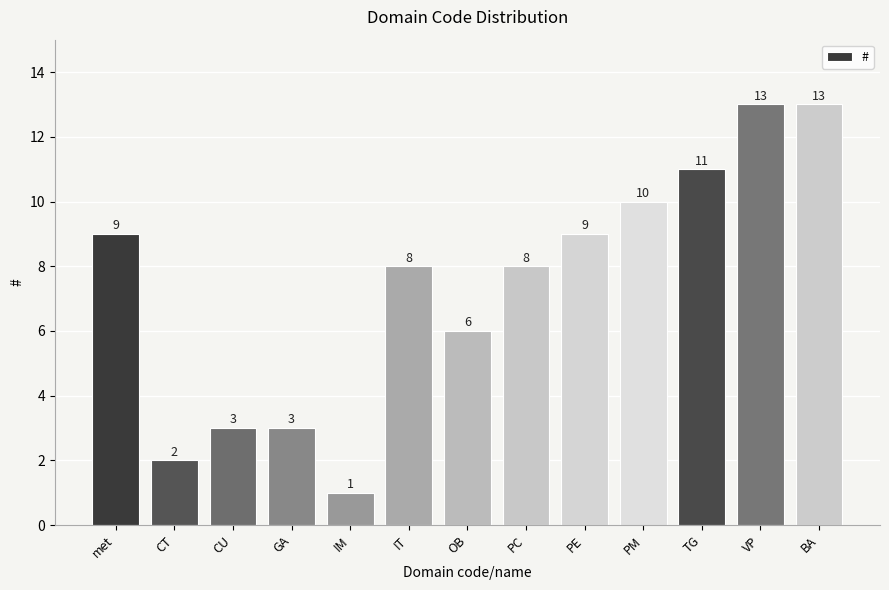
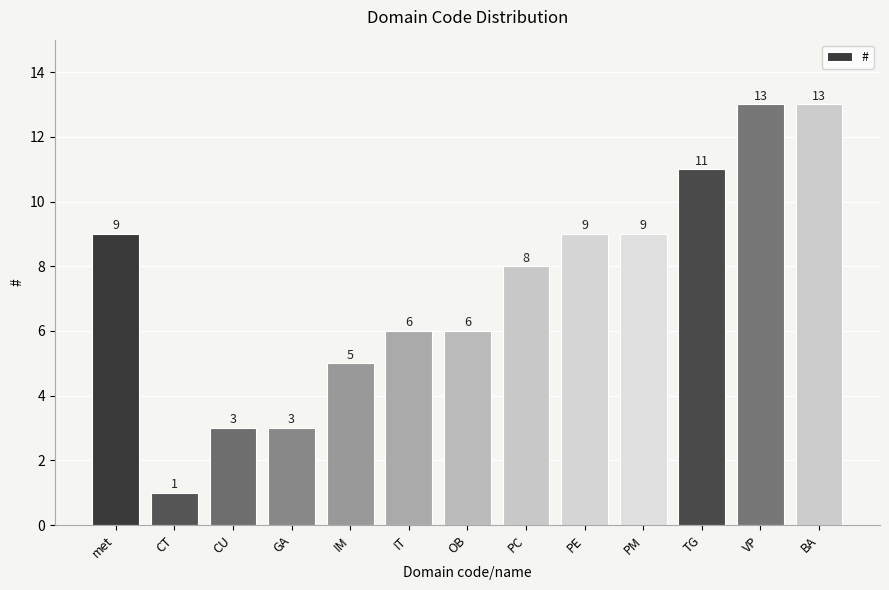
CT: 2 -> 1
IM: 1 -> 5
IT: 8 -> 6
PM: 10 -> 9
